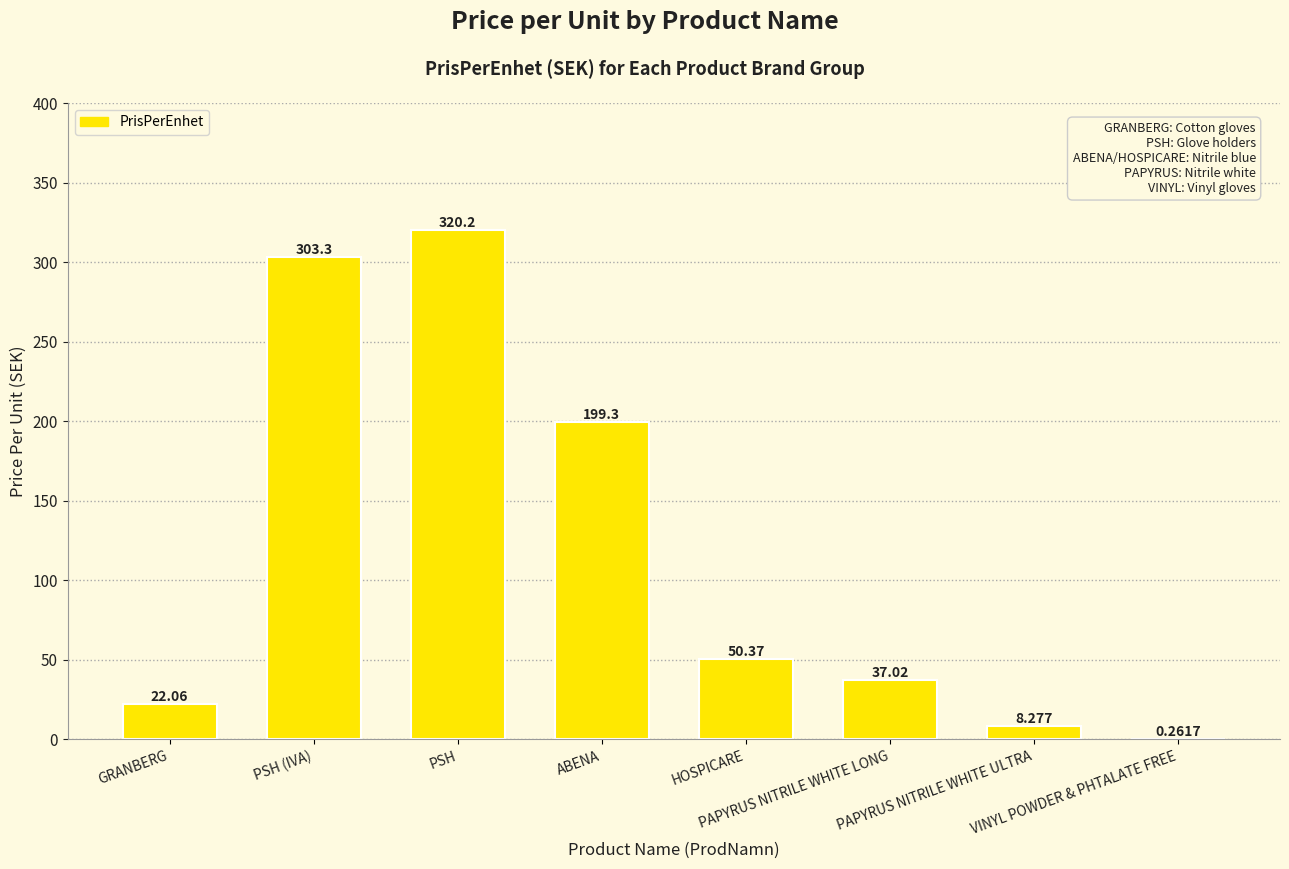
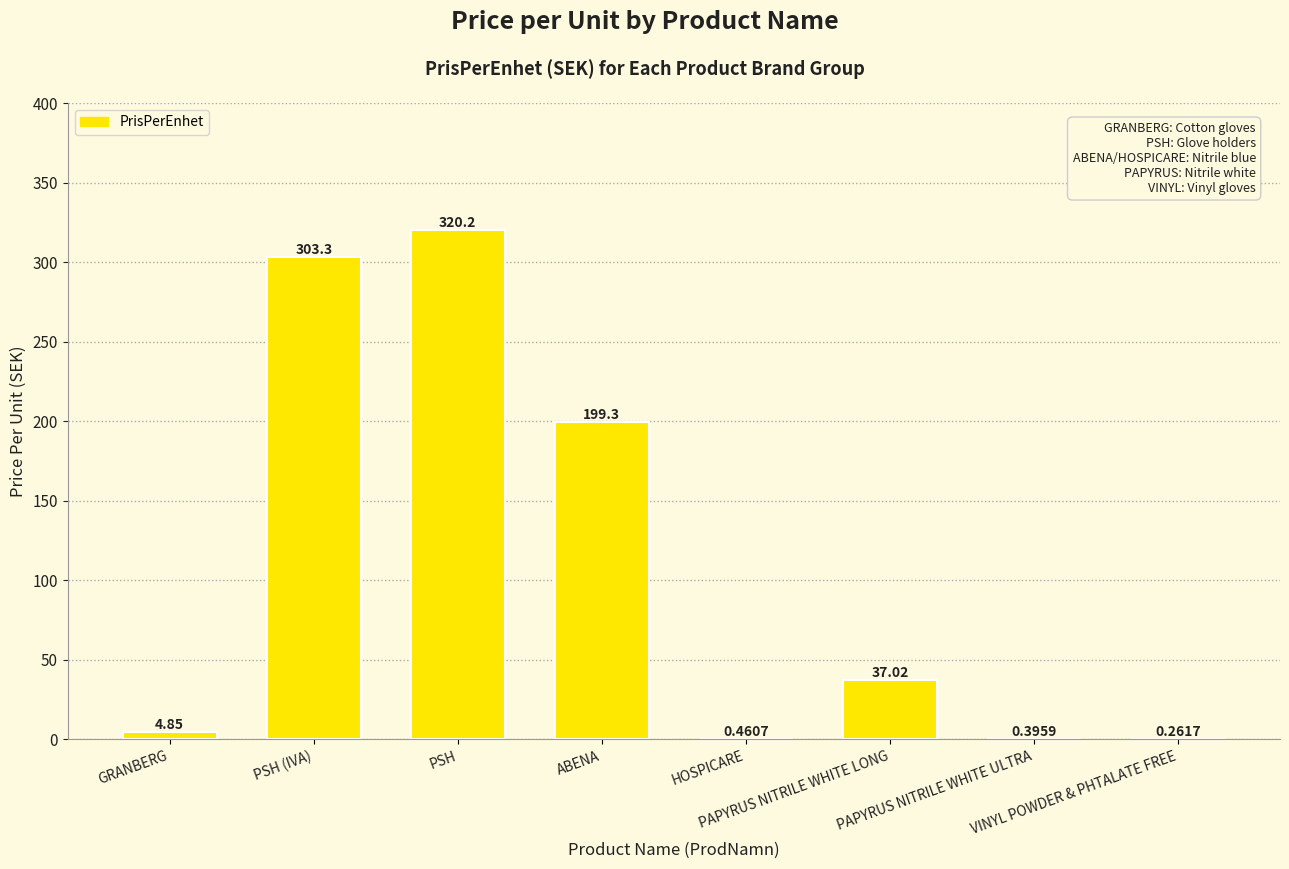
GRANBERG: 22.06 -> 4.85
HOSPICARE: 50.37 -> 0.4607
PAPYRUS NITRILE WHITE ULTRA: 8.277 -> 0.3959
